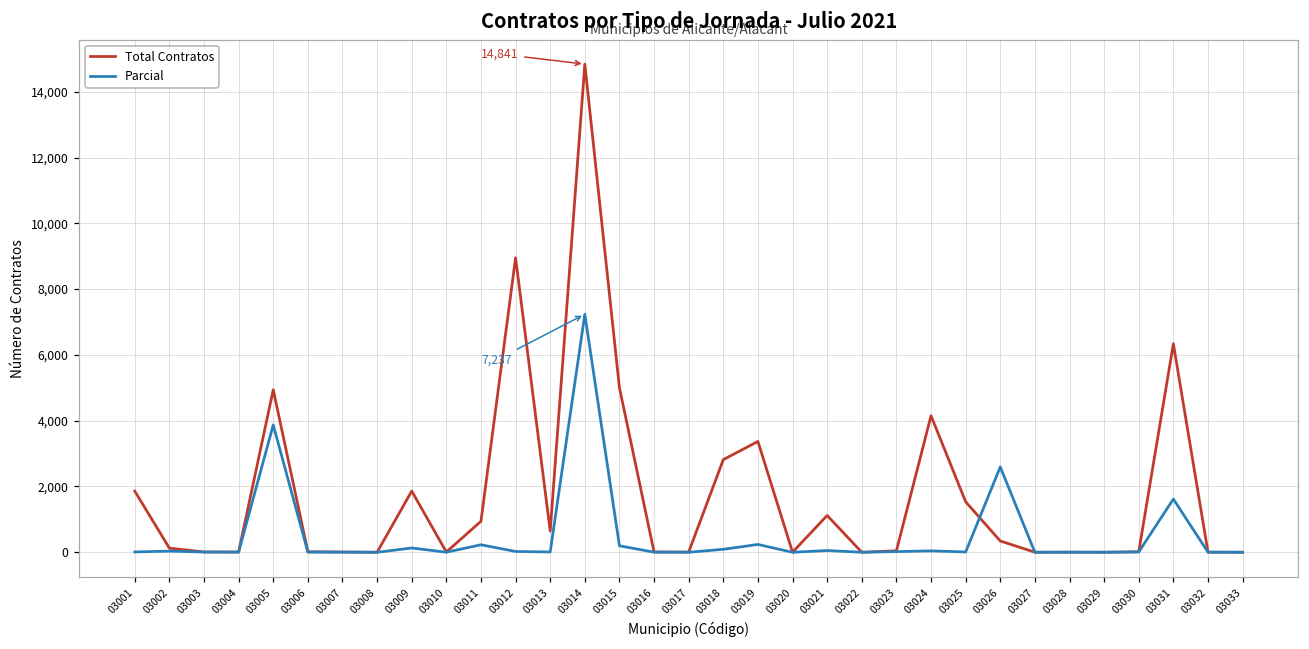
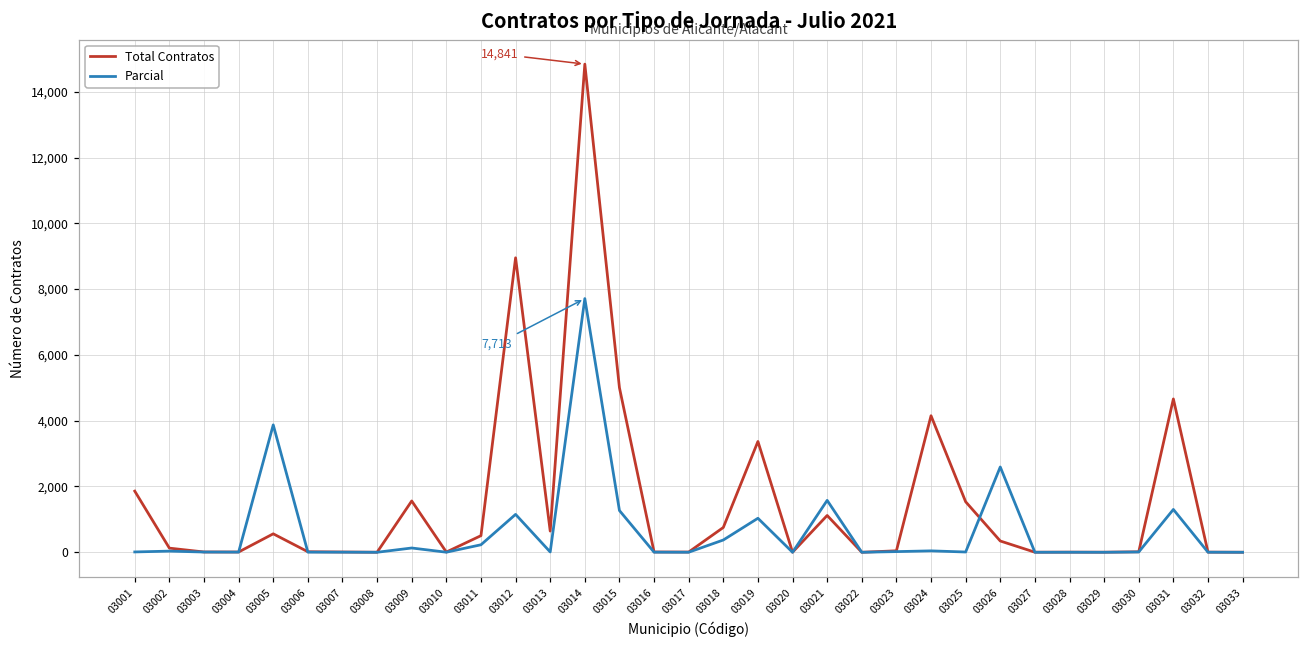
Total Contratos, 03005: 4,900 -> 600
Total Contratos, 03009: 1,900 -> 1,600
Total Contratos, 03011: 900 -> 500
Parcial, 03012: 0 -> 1,200
Parcial, 03014: 7,237 -> 7,713
Parcial, 03015: 200 -> 1,300
Total Contratos, 03018: 2,800 -> 800
Parcial, 03018: 100 -> 400
Parcial, 03019: 200 -> 1,000
Parcial, 03021: 100 -> 1,600
Total Contratos, 03031: 6,300 -> 4,700
Parcial, 03031: 1,600 -> 1,300
